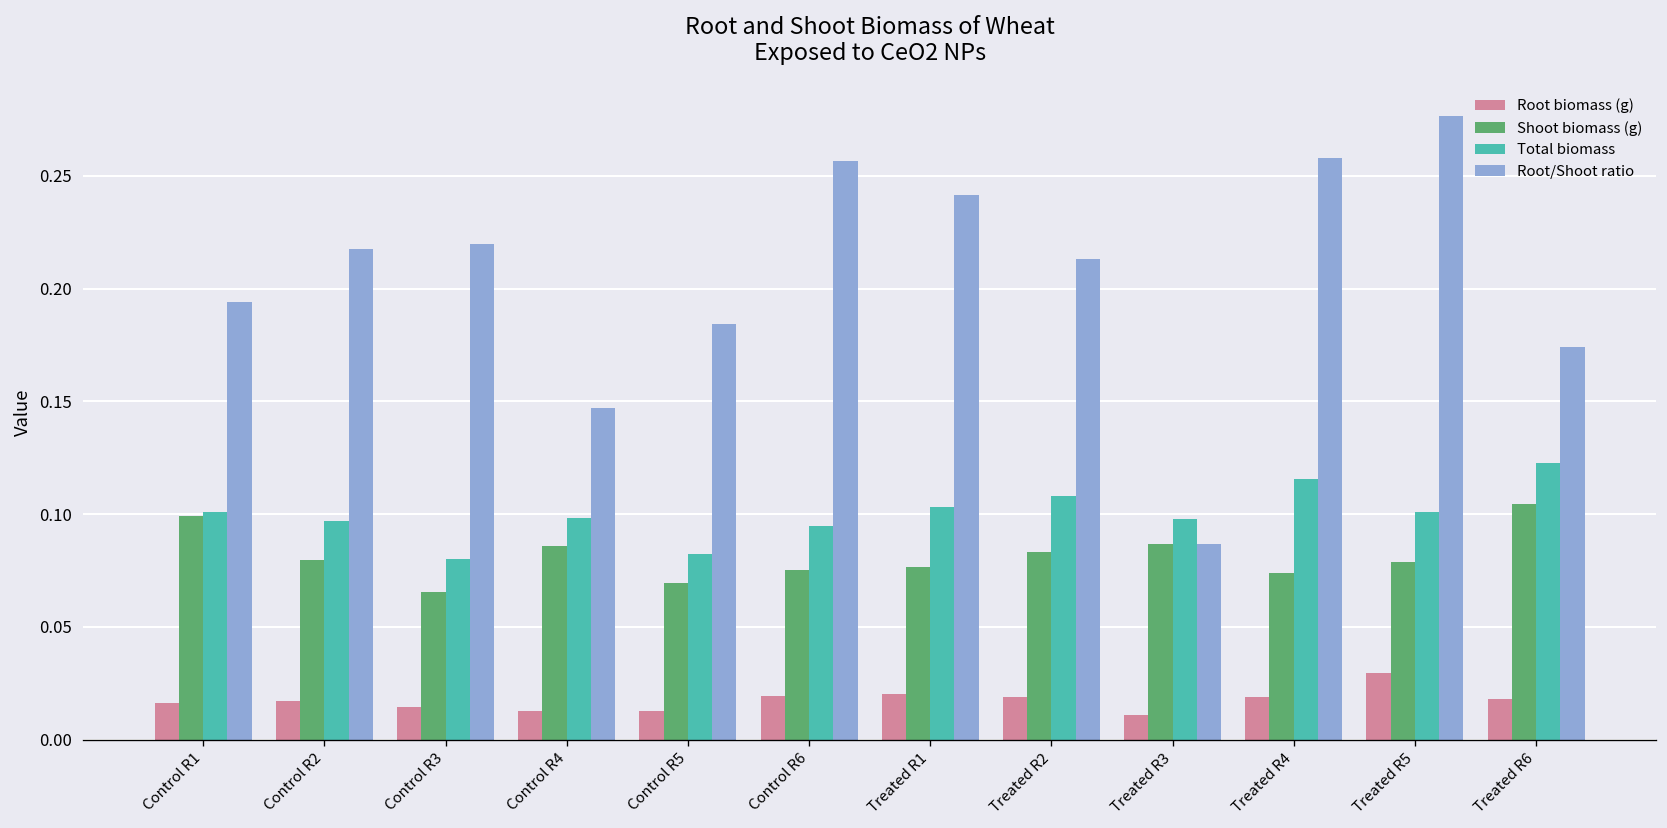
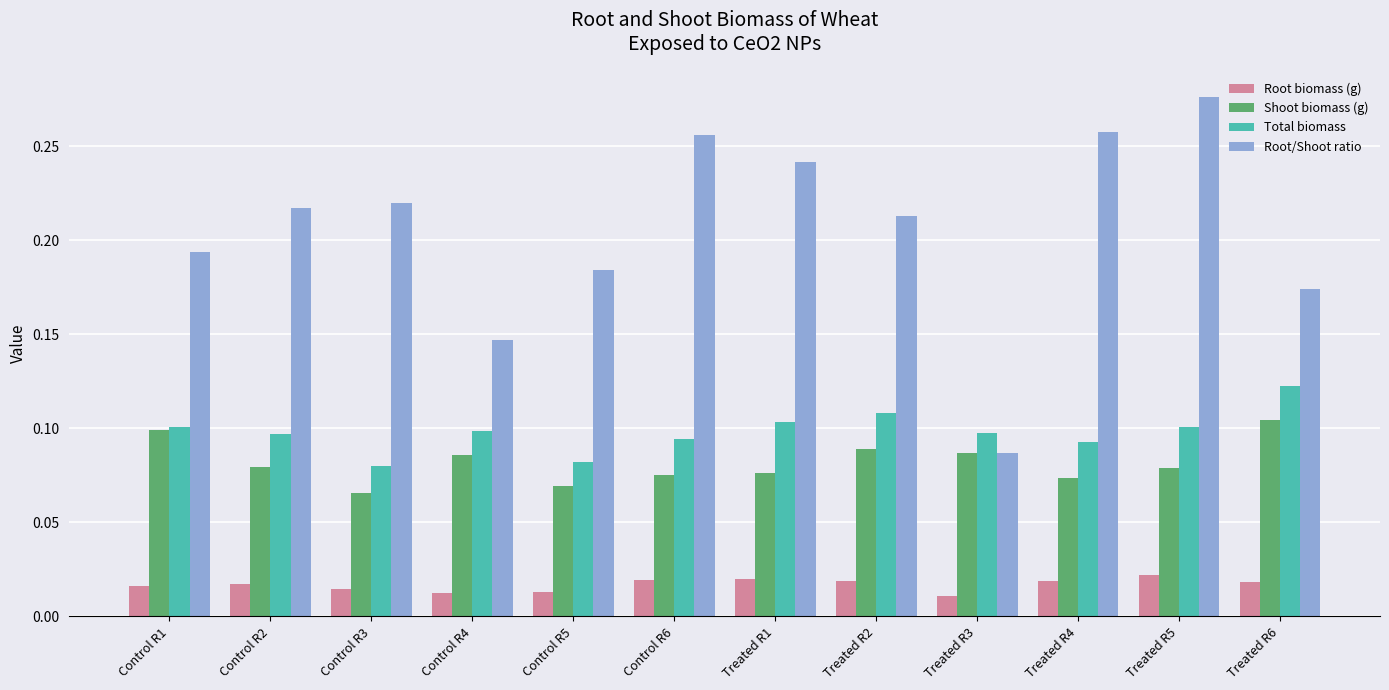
Shoot biomass (g), Treated R2: 0.083 -> 0.089
Total biomass, Treated R4: 0.115 -> 0.093
Root biomass (g), Treated R5: 0.030 -> 0.022
